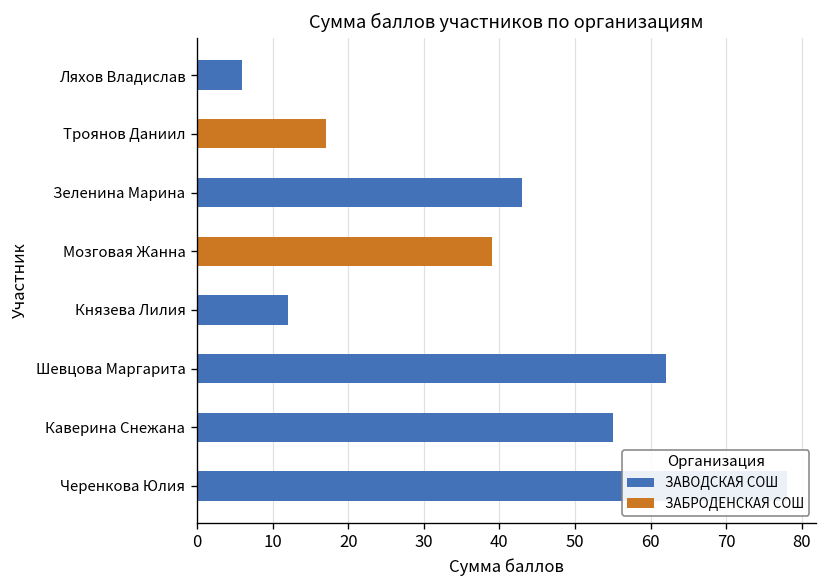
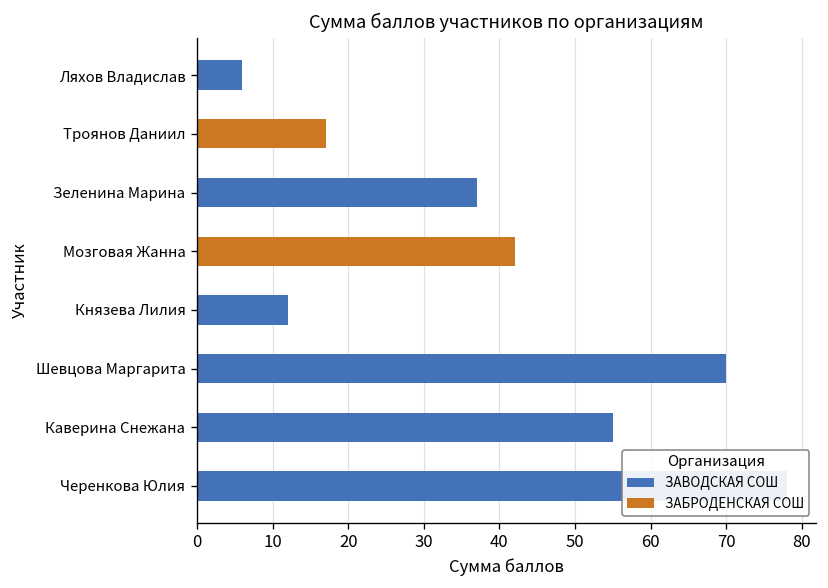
ЗАВОДСКАЯ СОШ, Зеленина Марина: 43 -> 37
ЗАБРОДЕНСКАЯ СОШ, Мозговая Жанна: 39 -> 42
ЗАВОДСКАЯ СОШ, Шевцова Маргарита: 62 -> 70
